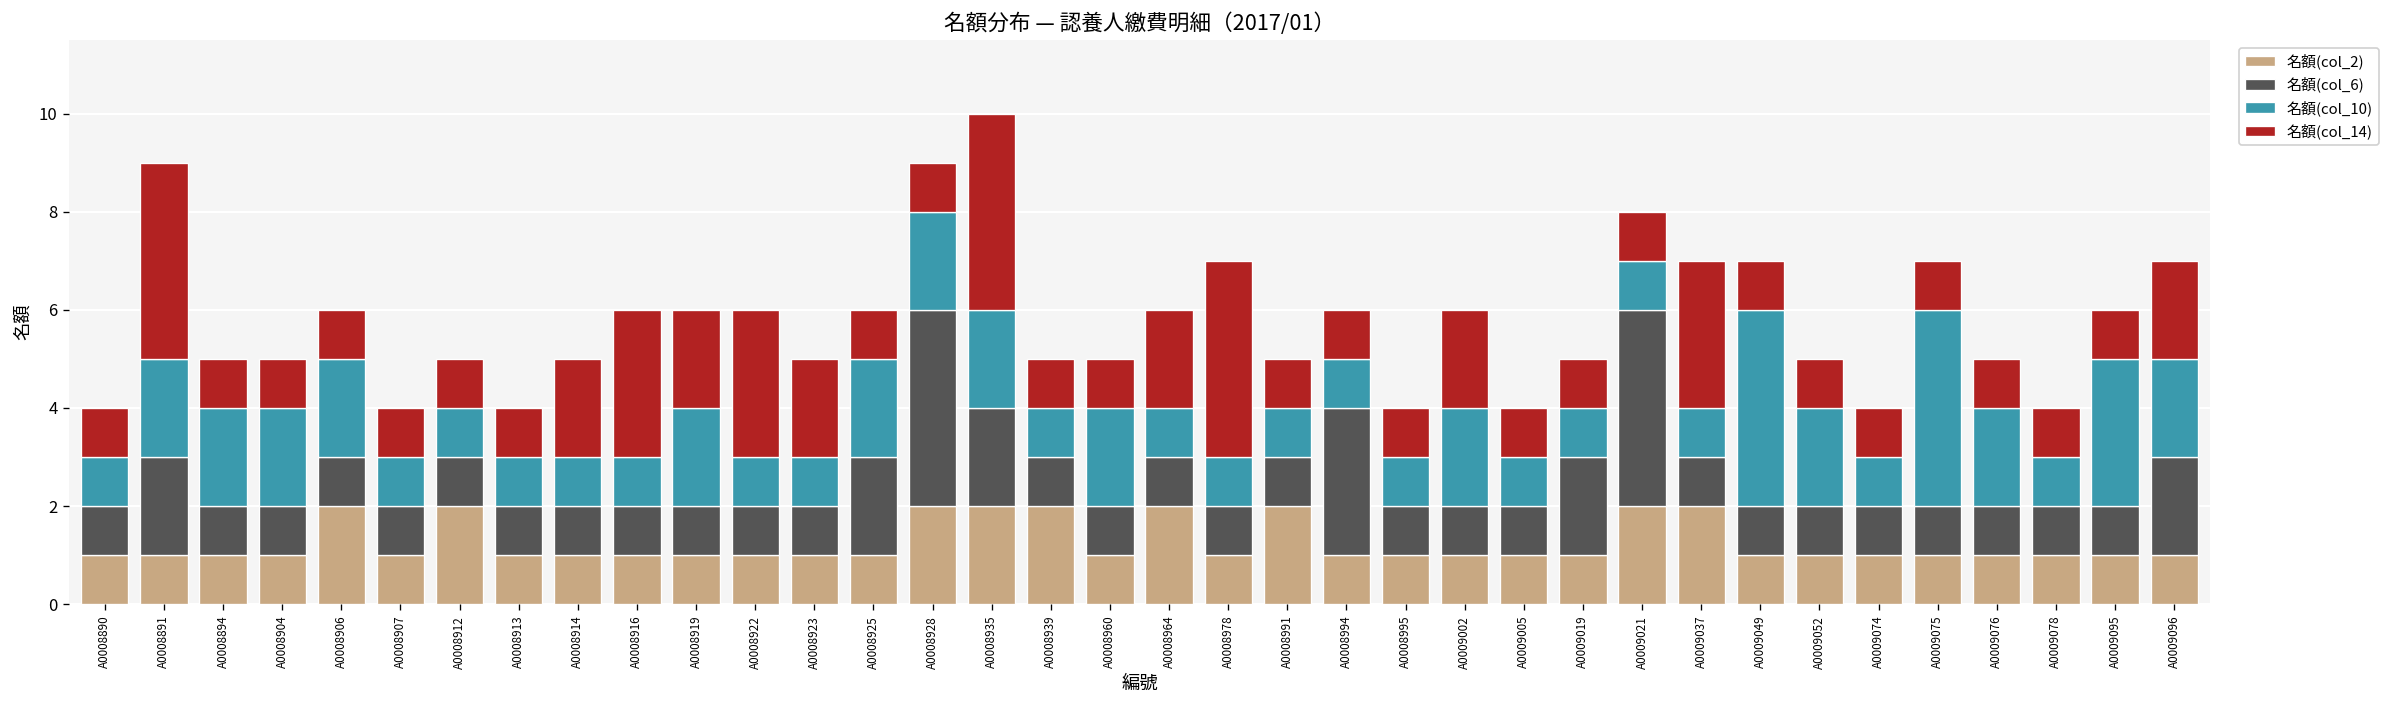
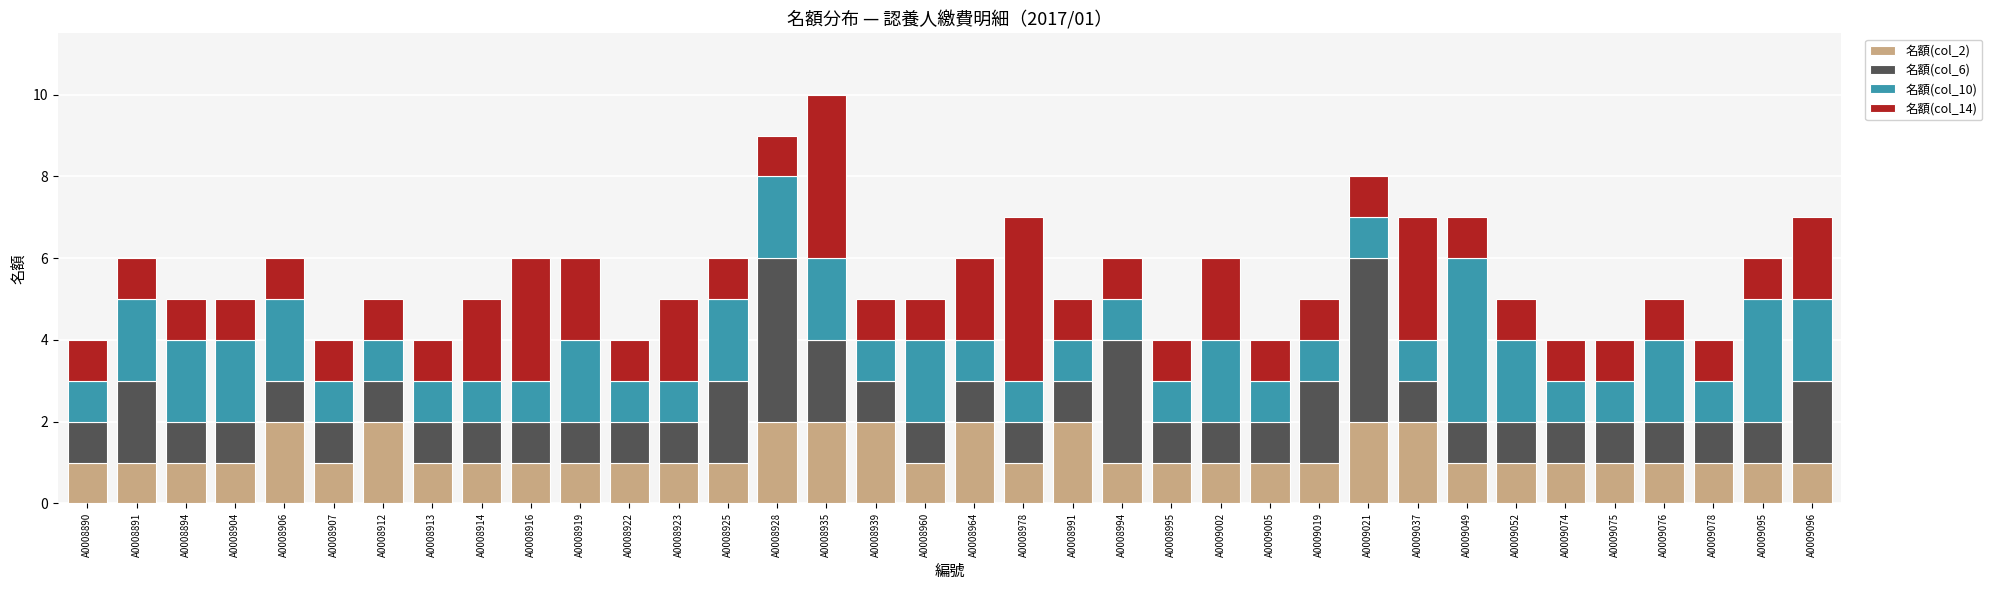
名額(col_14), A0008891: 4 -> 1
名額(col_14), A0008922: 3 -> 1
名額(col_10), A0009075: 4 -> 1
